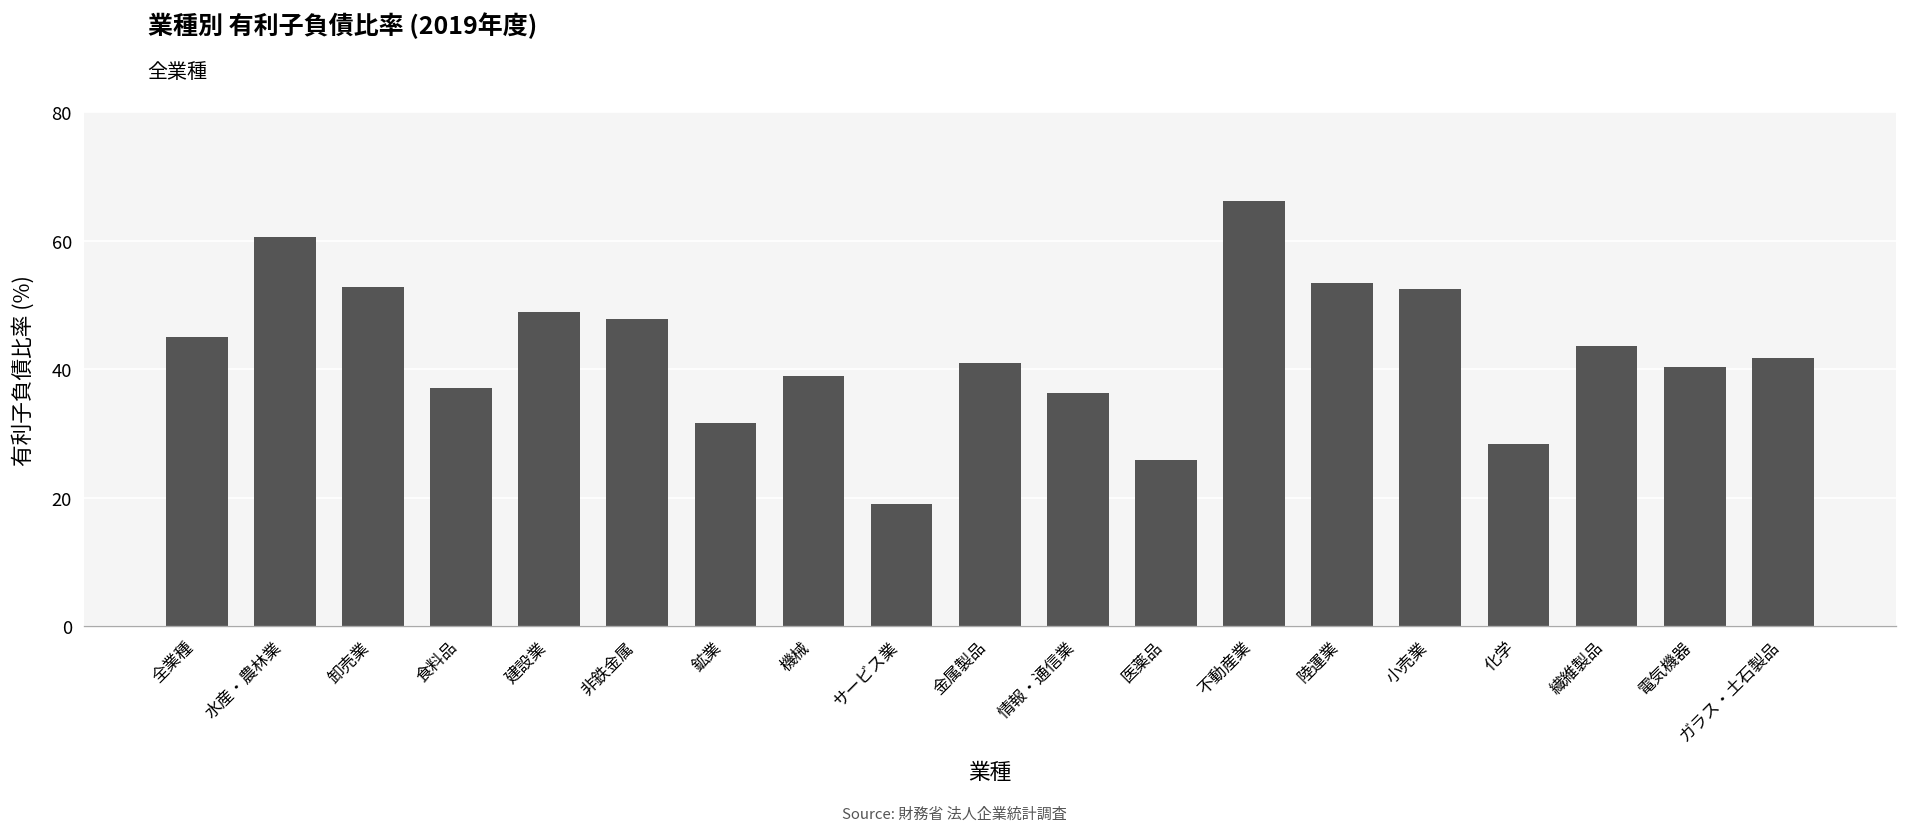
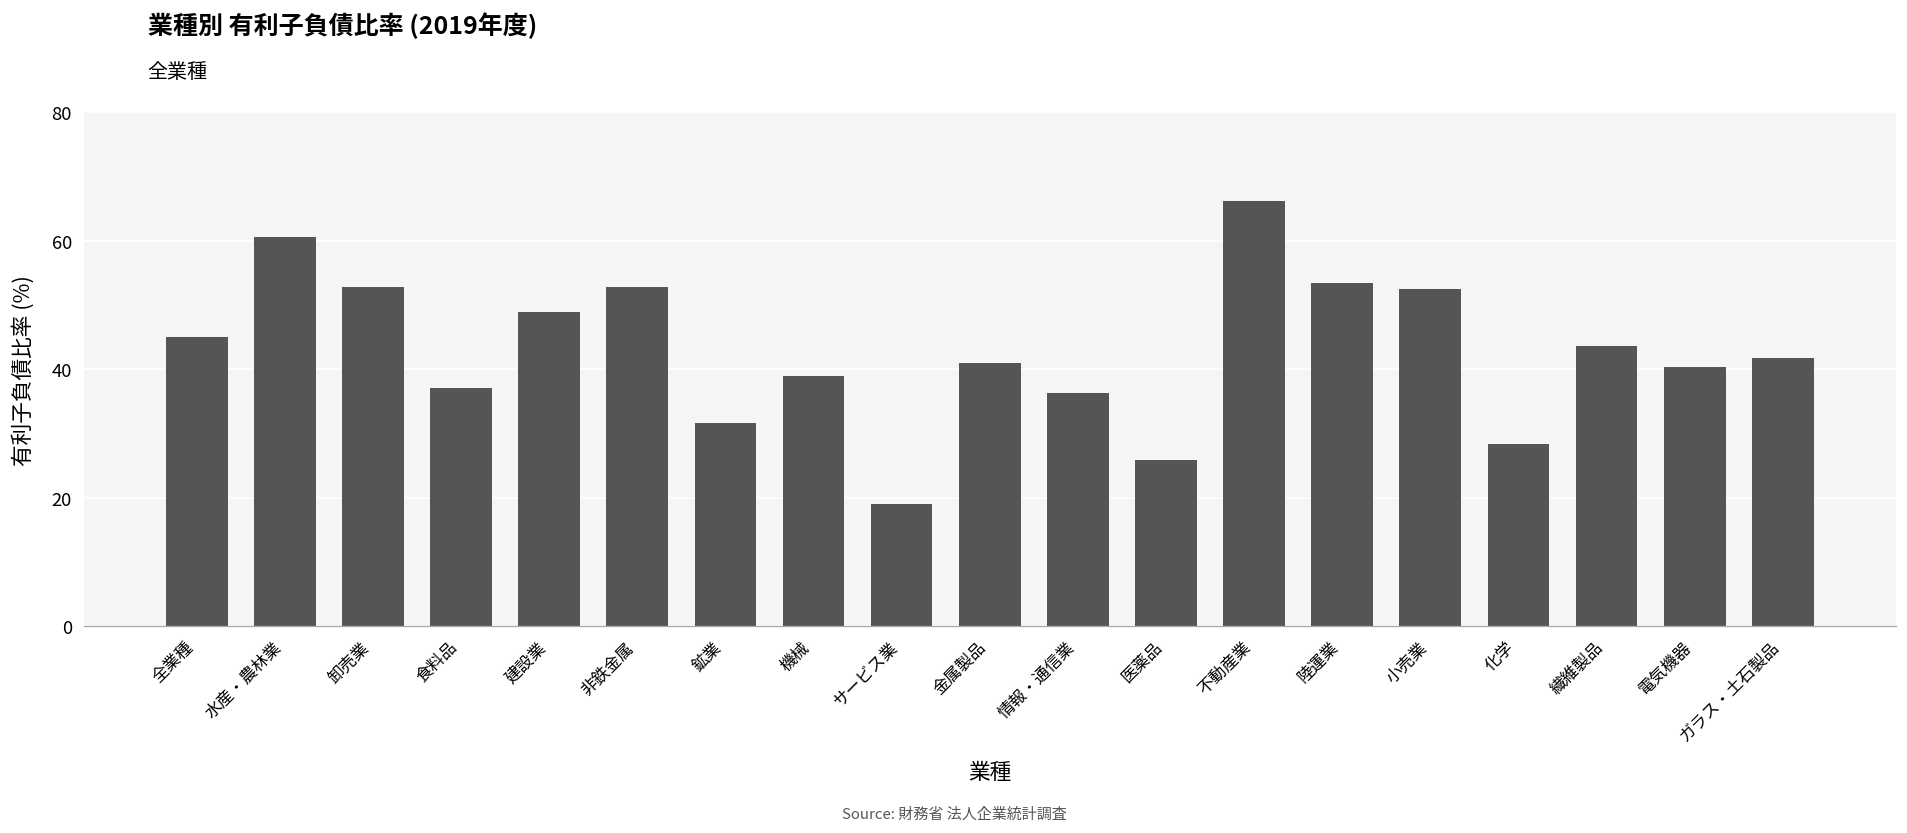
非鉄金属: 48 -> 53
